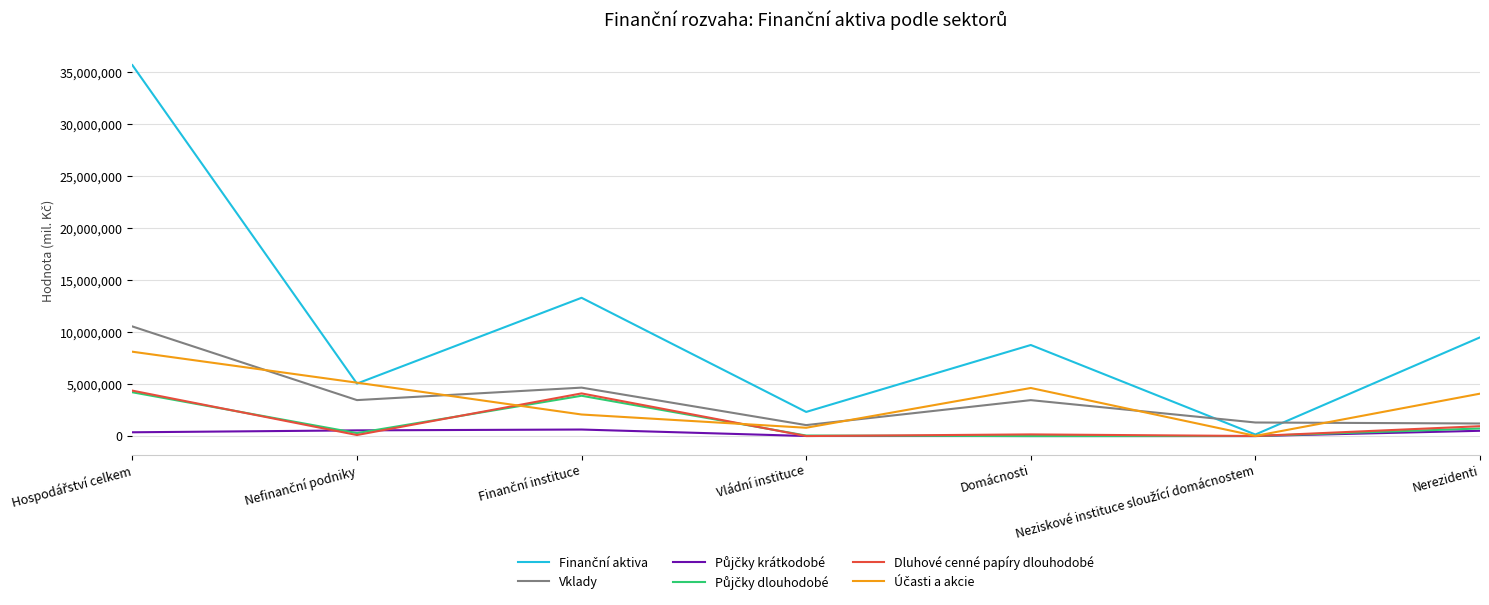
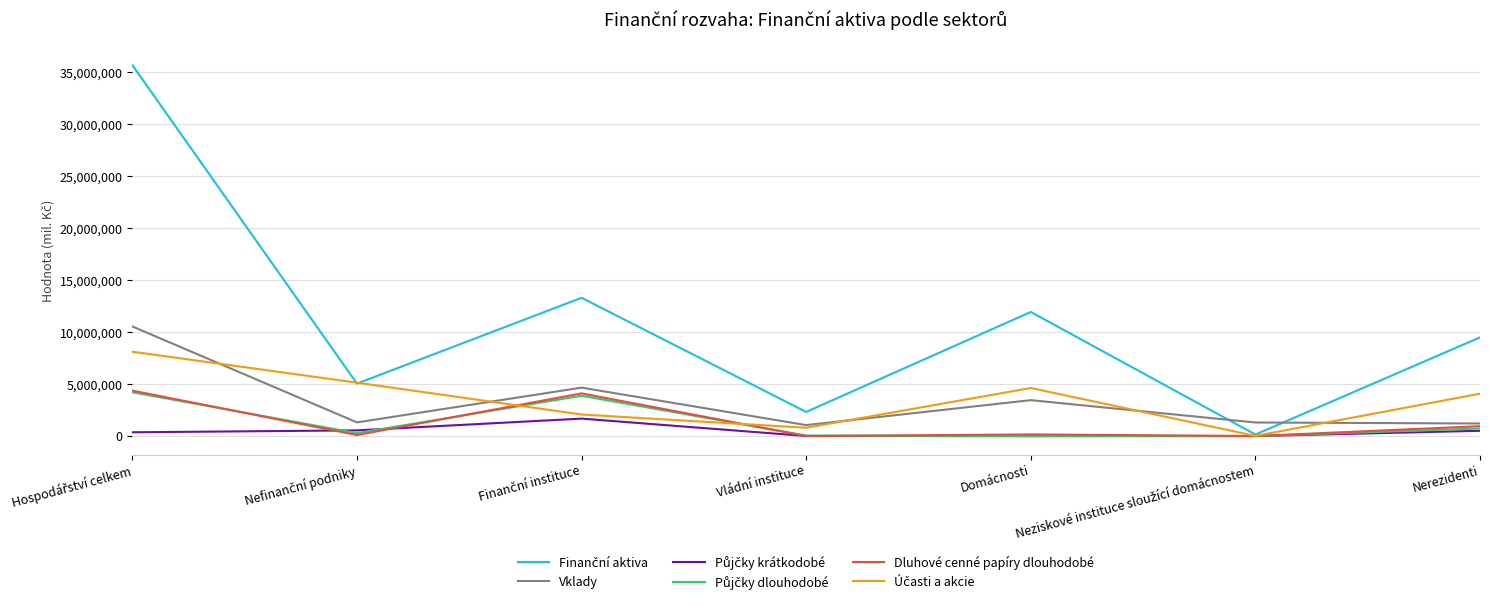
Vklady, Nefinanční podniky: 3,500,000 -> 1,300,000
Půjčky krátkodobé, Finanční instituce: 600,000 -> 1,700,000
Finanční aktiva, Domácnosti: 8,800,000 -> 11,900,000
